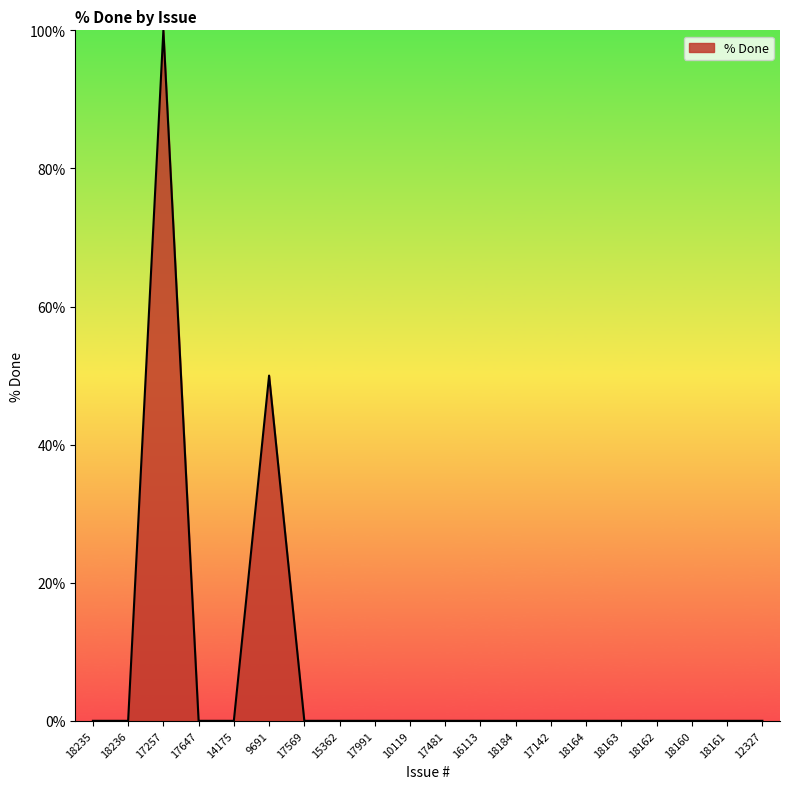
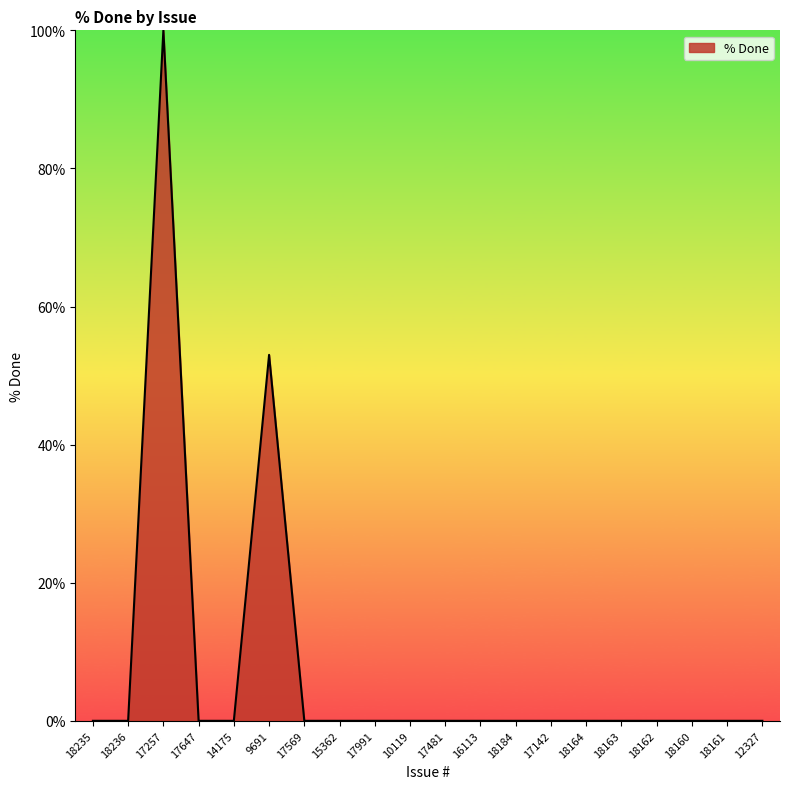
9691: 50% -> 53%
